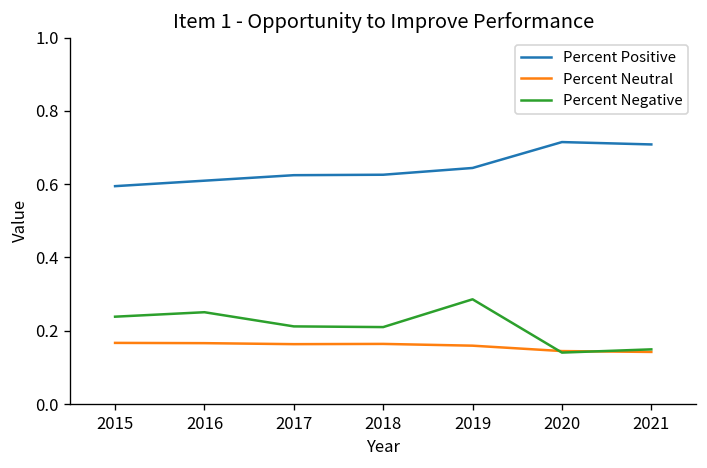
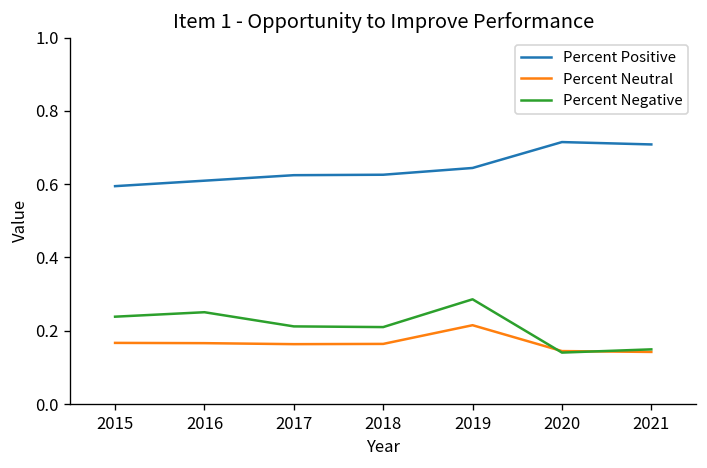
Percent Neutral, 2019: 0.16 -> 0.22
